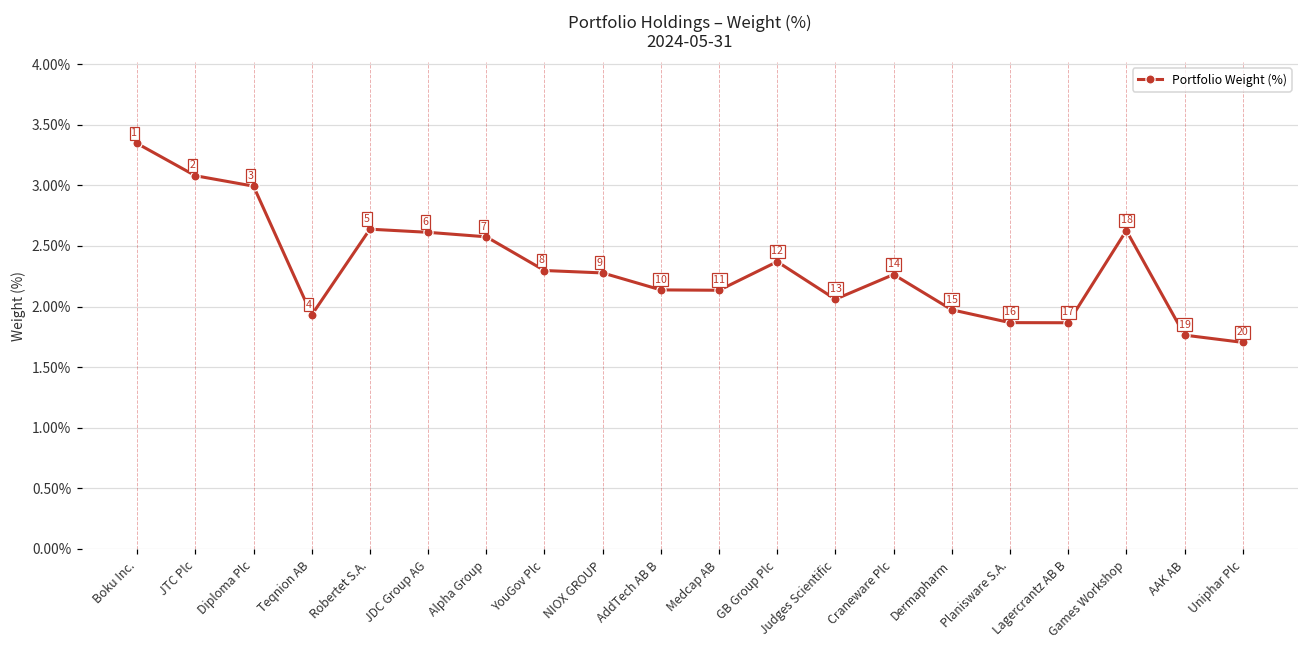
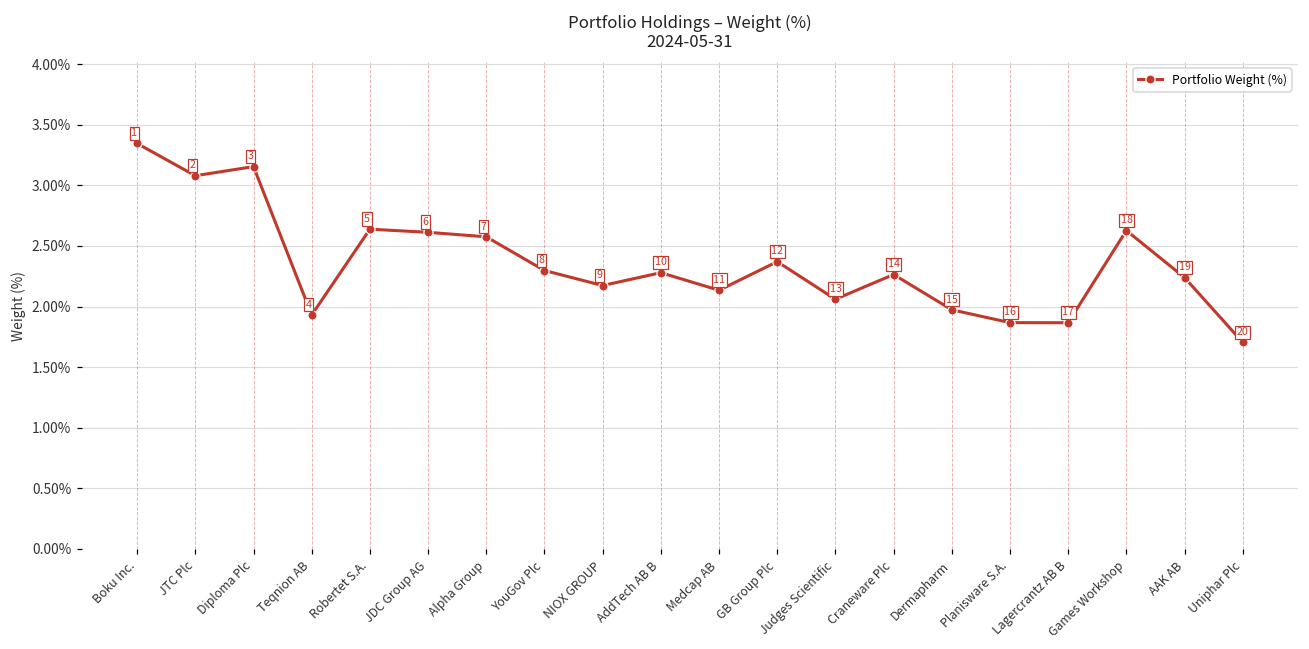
Diploma Plc: 2.99% -> 3.15%
NIOX GROUP: 2.28% -> 2.17%
AddTech AB B: 2.14% -> 2.28%
AAK AB: 1.76% -> 2.24%
